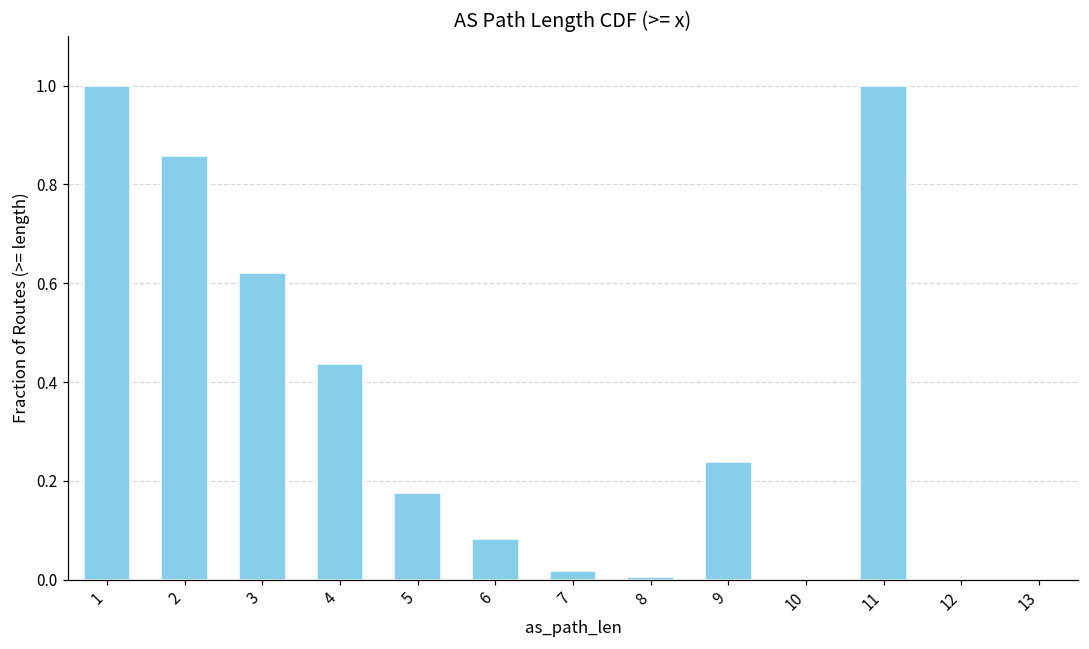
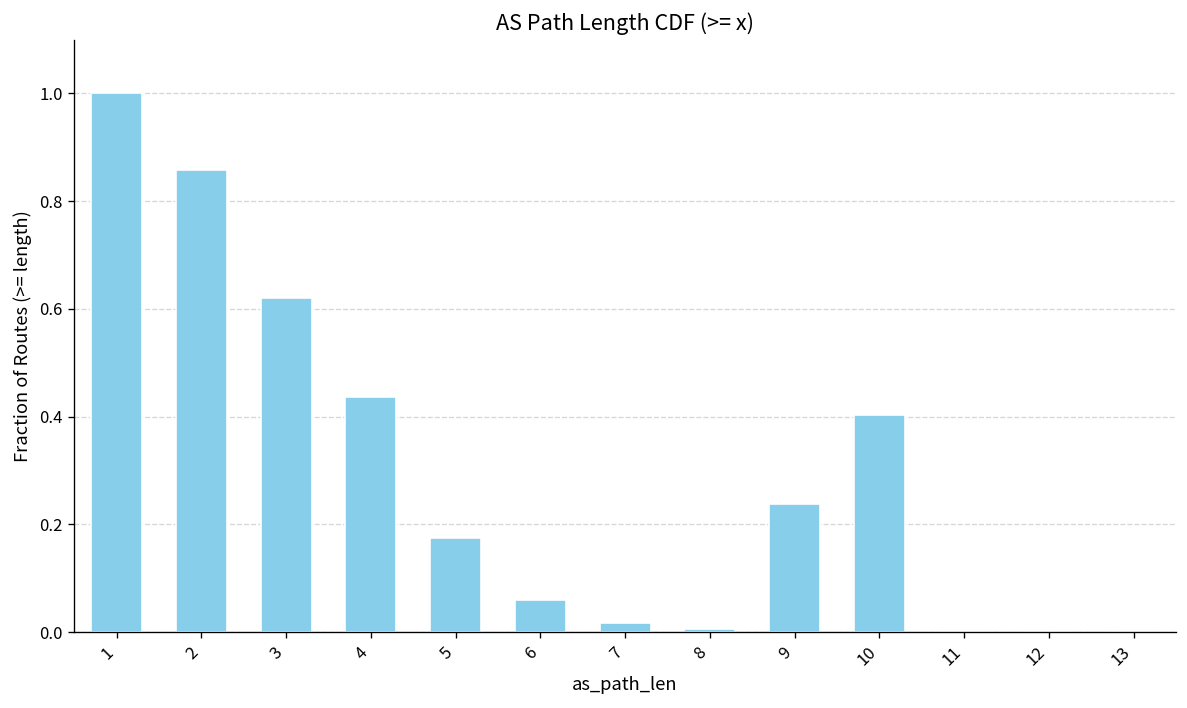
6: 0.08 -> 0.06
10: 0.00 -> 0.40
11: 1 -> 0
